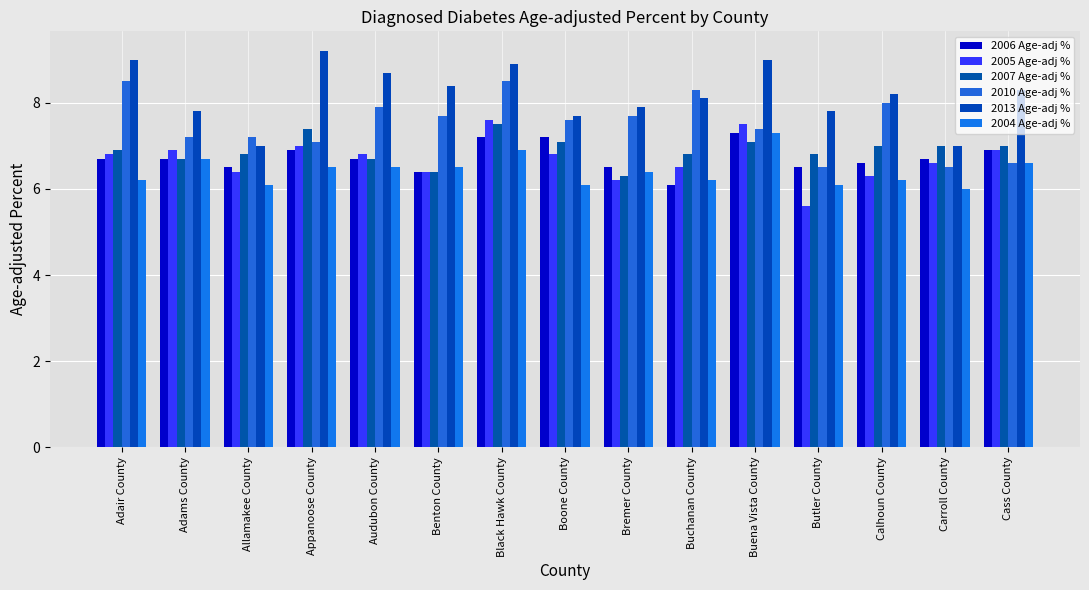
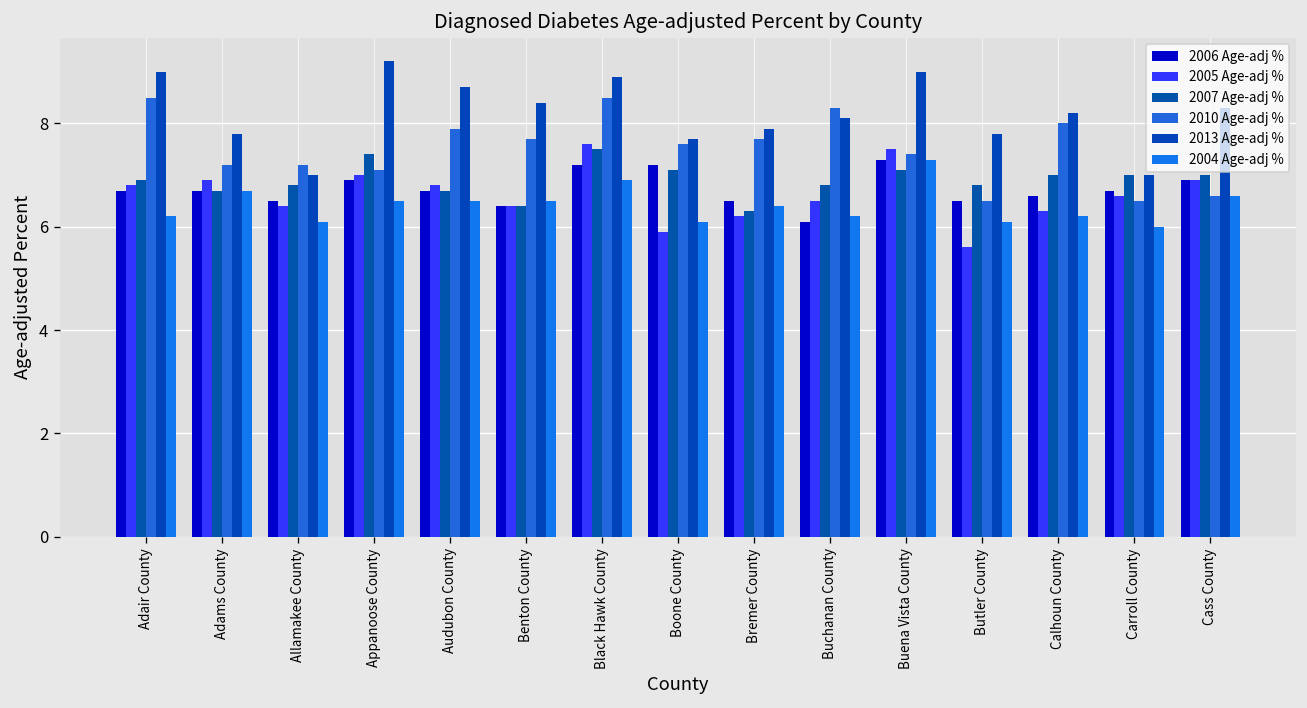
2005 Age-adj %, Boone County: 6.8 -> 5.9
